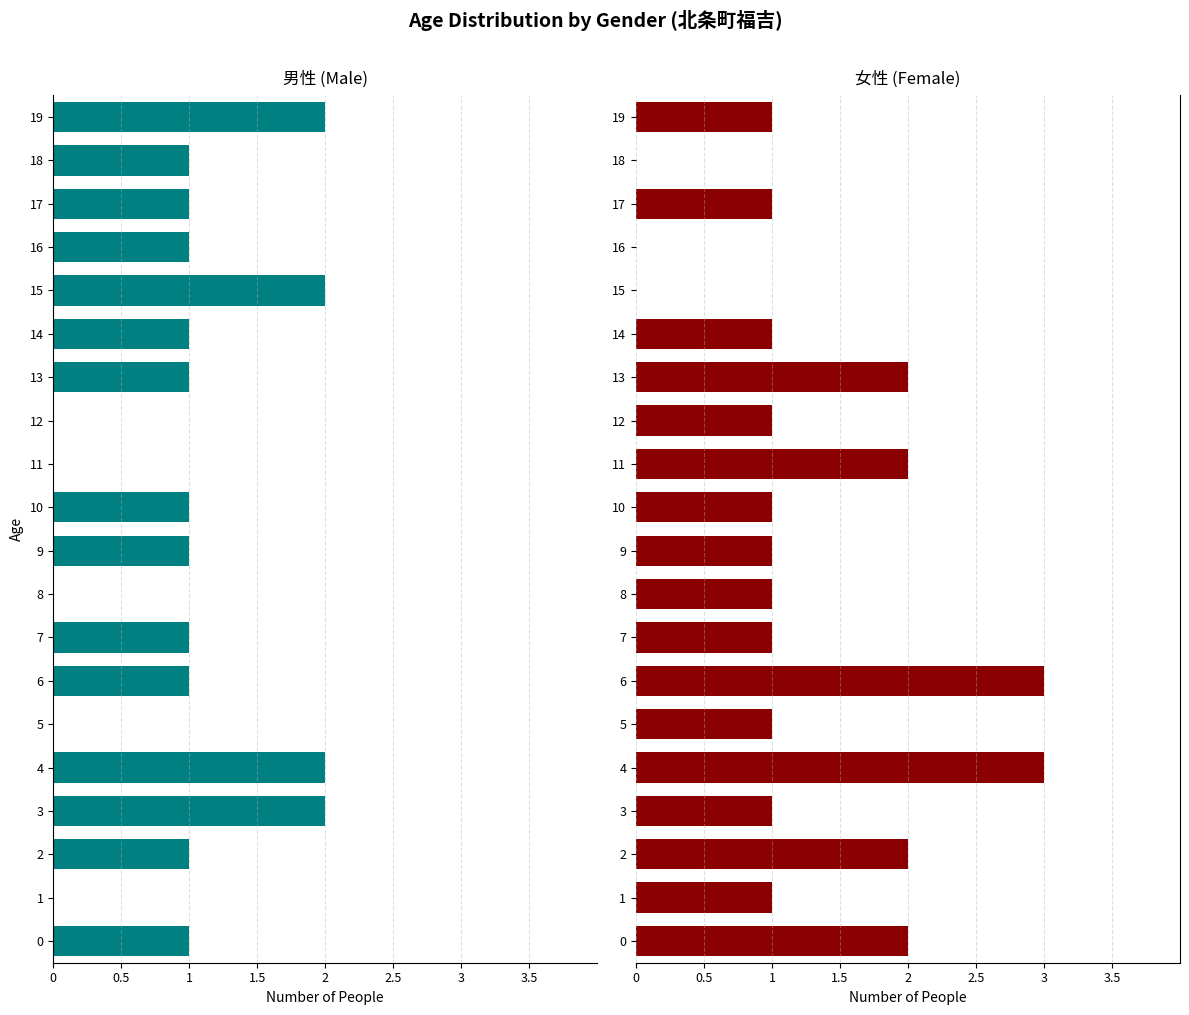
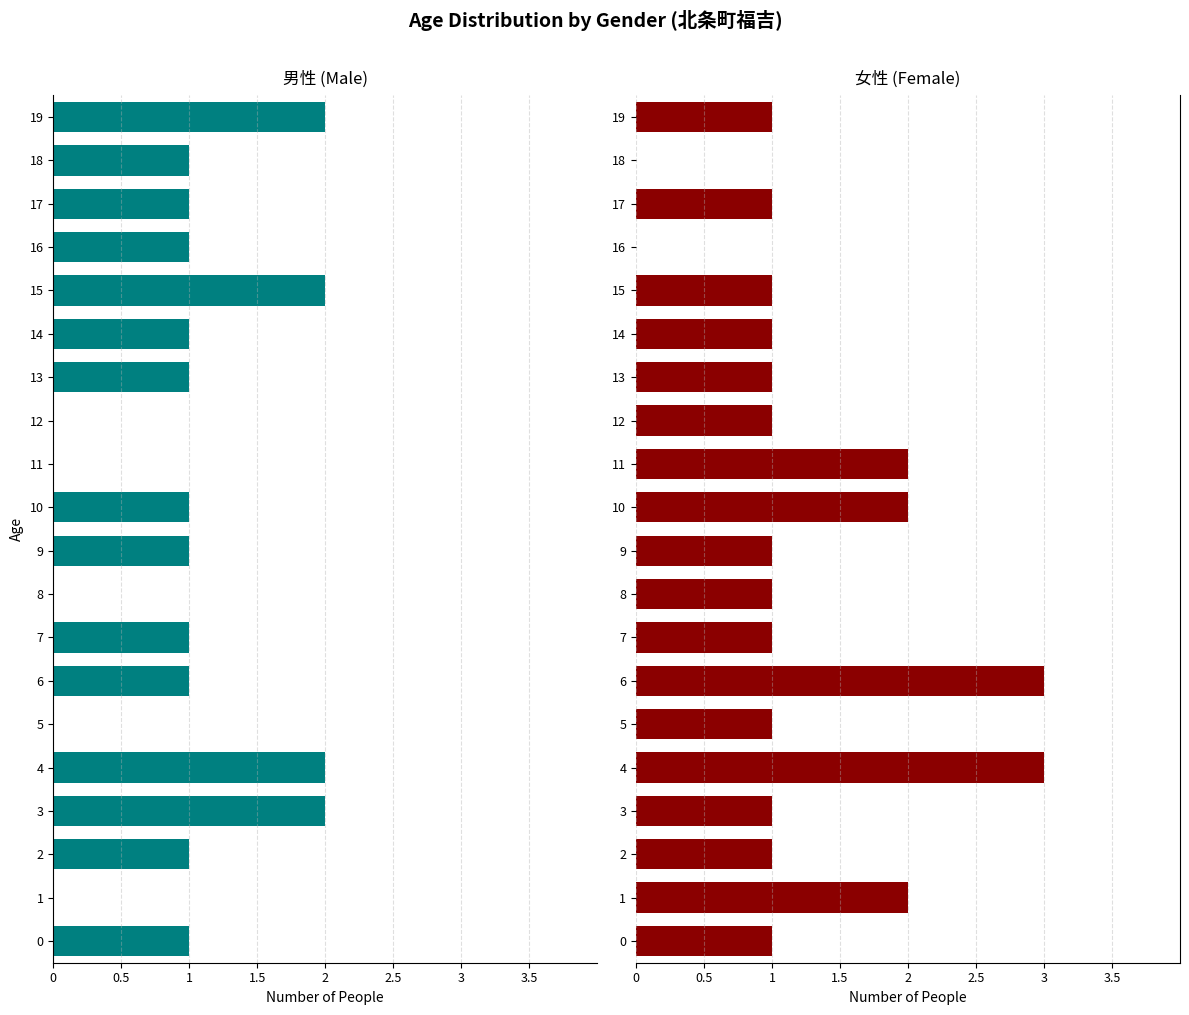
女性 (Female), 15: 0 -> 1
女性 (Female), 13: 2 -> 1
女性 (Female), 10: 1 -> 2
女性 (Female), 2: 2 -> 1
女性 (Female), 1: 1 -> 2
女性 (Female), 0: 2 -> 1
